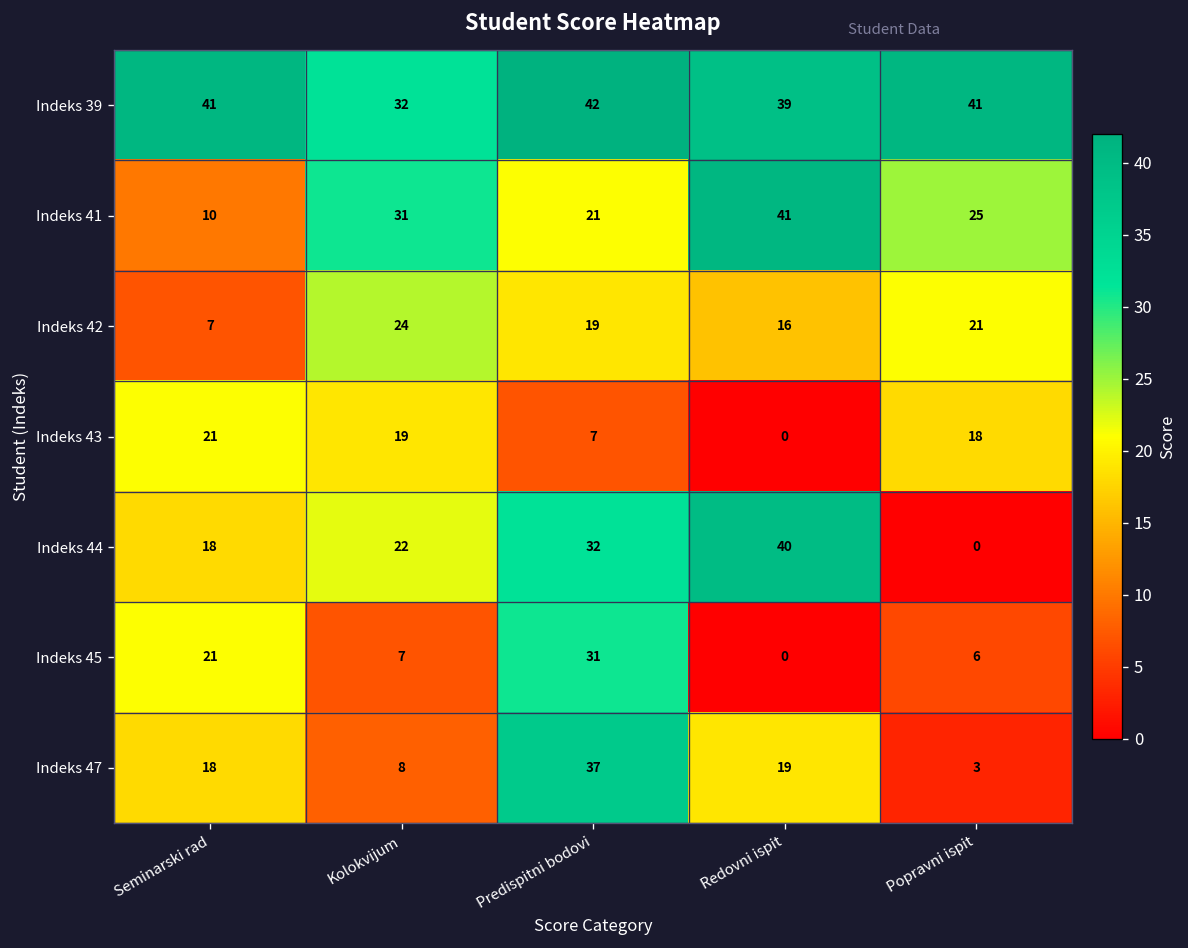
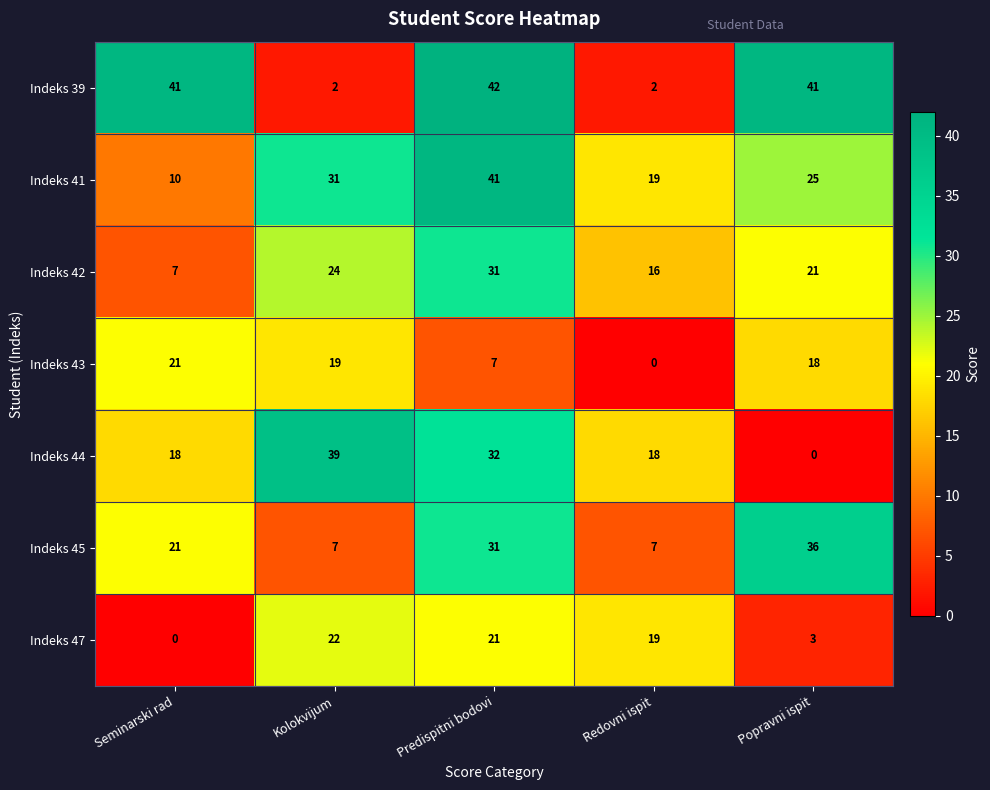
Indeks 39, Kolokvijum: 32 -> 2
Indeks 39, Redovni ispit: 39 -> 2
Indeks 41, Predispitni bodovi: 21 -> 41
Indeks 41, Redovni ispit: 41 -> 19
Indeks 42, Predispitni bodovi: 19 -> 31
Indeks 44, Kolokvijum: 22 -> 39
Indeks 44, Redovni ispit: 40 -> 18
Indeks 45, Redovni ispit: 0 -> 7
Indeks 45, Popravni ispit: 6 -> 36
Indeks 47, Seminarski rad: 18 -> 0
Indeks 47, Kolokvijum: 8 -> 22
Indeks 47, Predispitni bodovi: 37 -> 21
